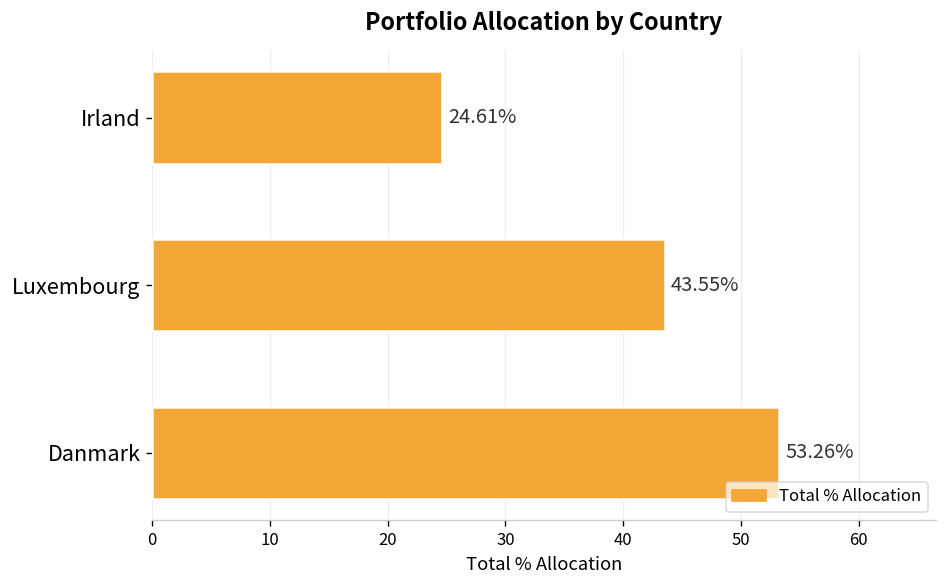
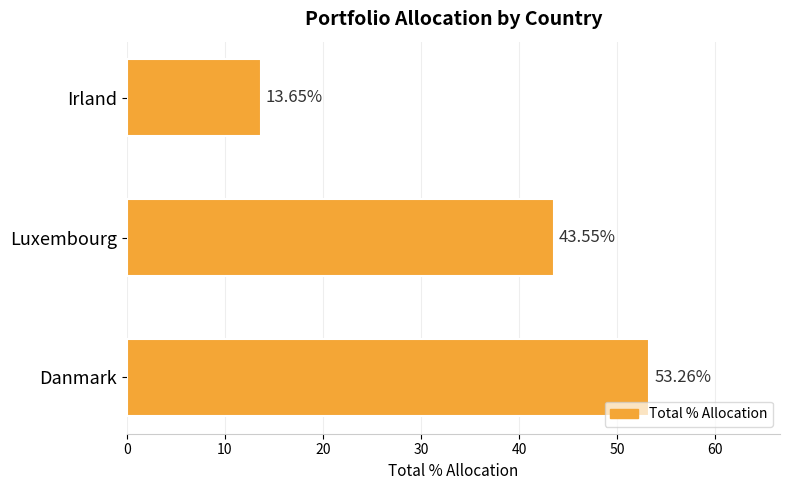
Irland: 24.61% -> 13.65%
